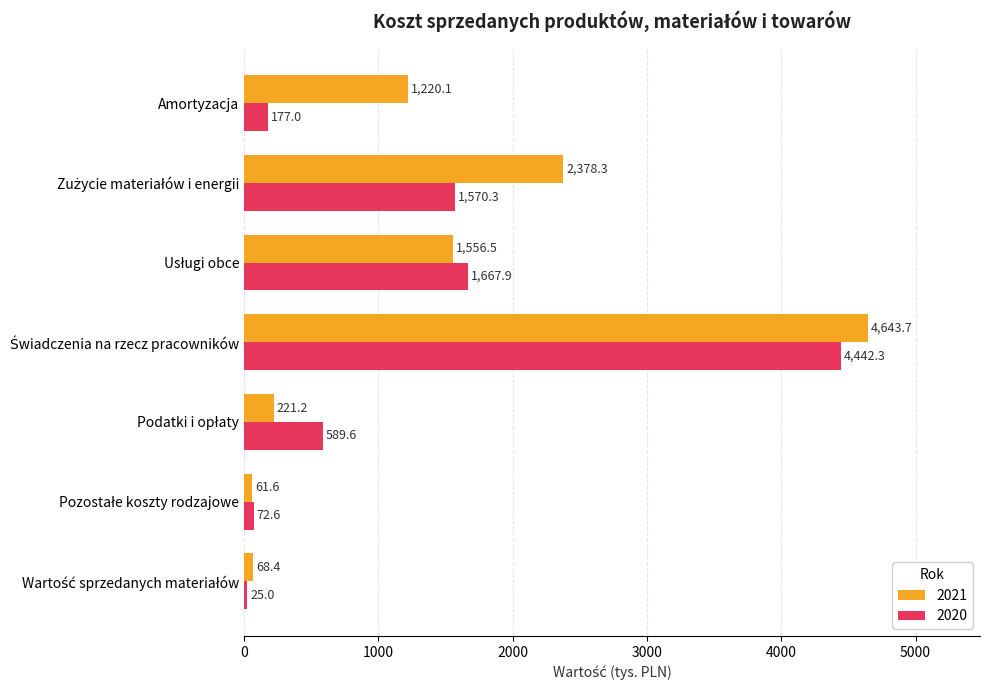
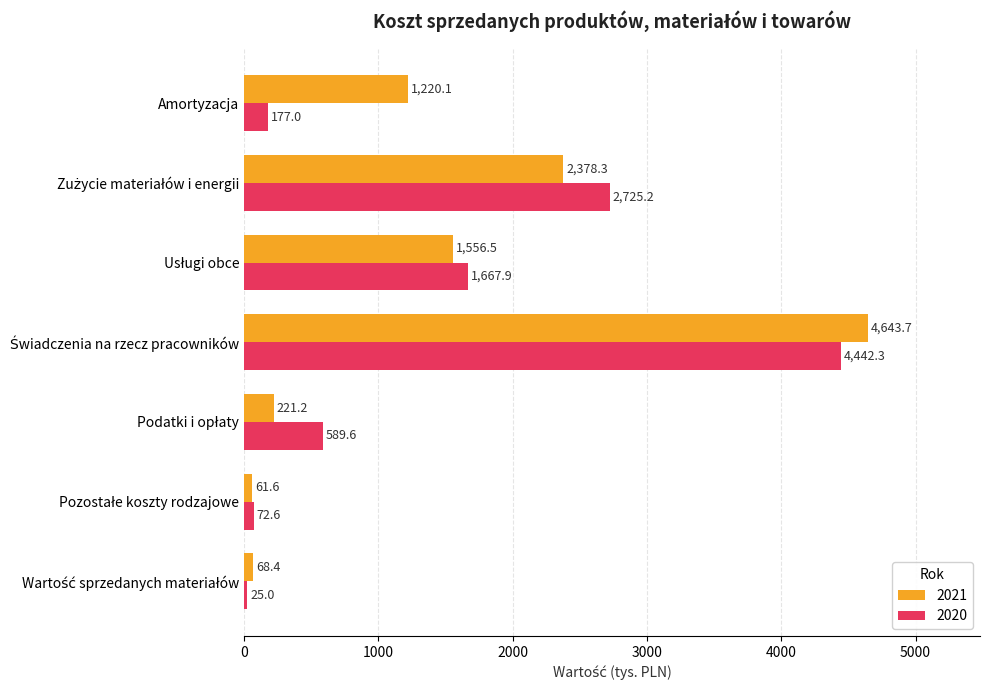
2020, Zużycie materiałów i energii: 1,570.3 -> 2,725.2
